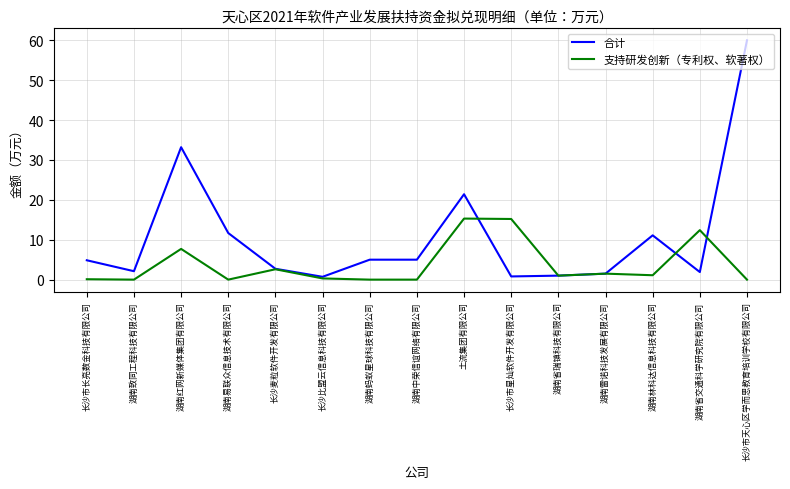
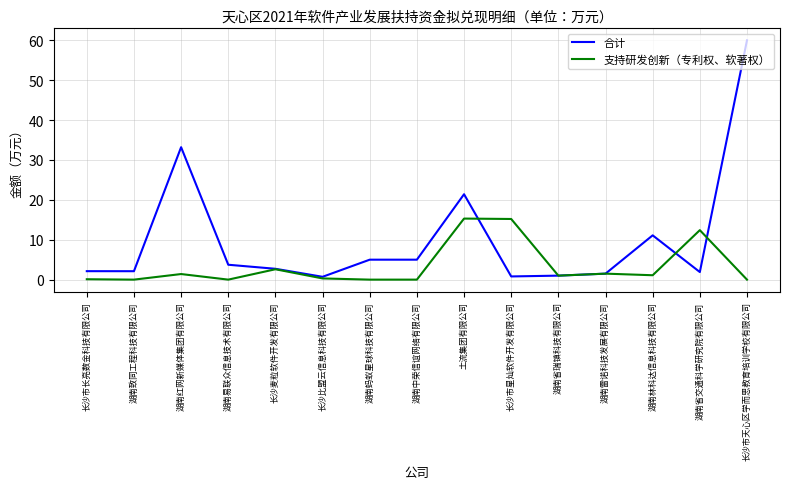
合计, 长沙市长亮数金科技有限公司: 5 -> 2
支持研发创新（专利权、软著权）, 湖南红网新媒体集团有限公司: 8 -> 1
合计, 湖南易联众信息技术有限公司: 12 -> 4
